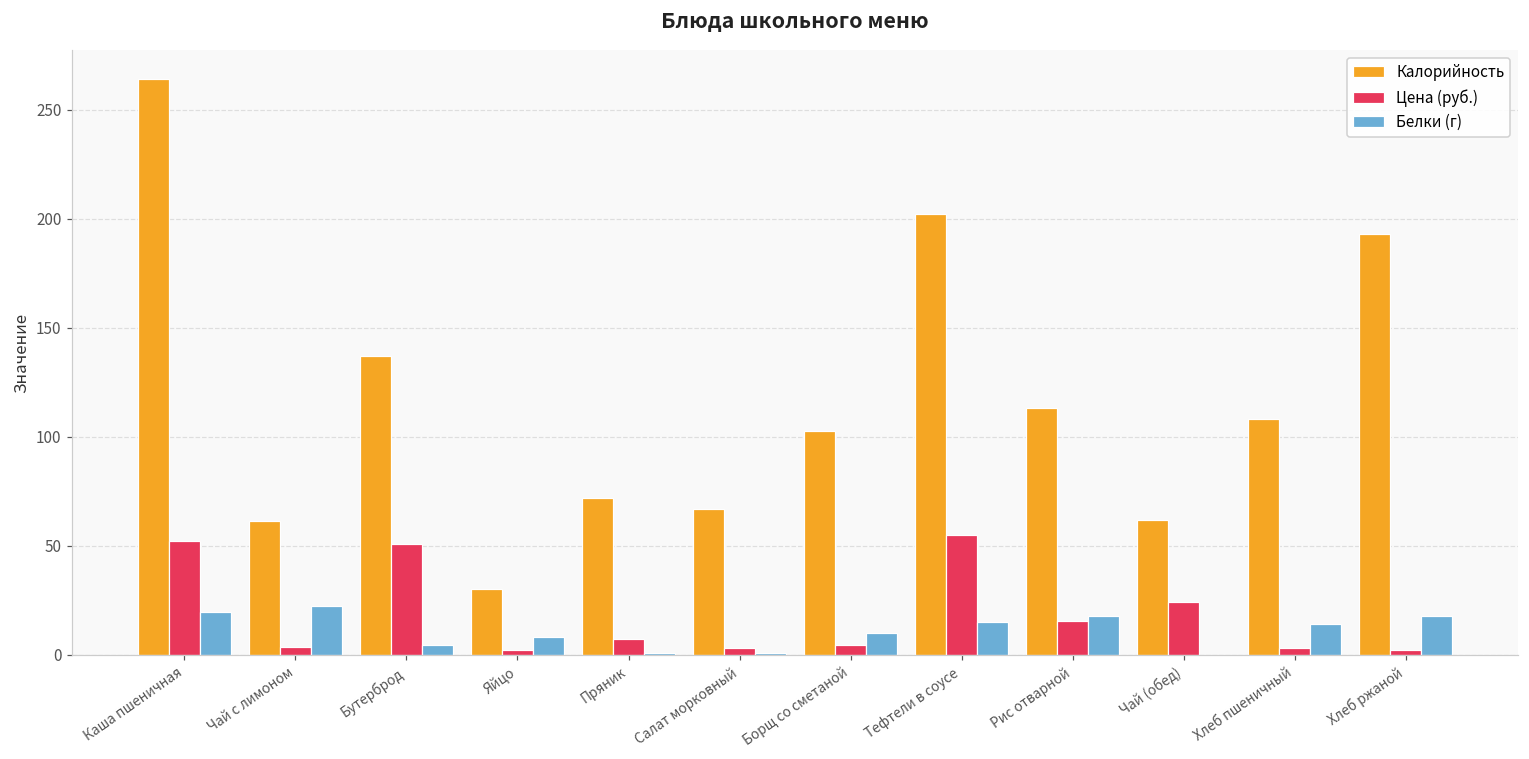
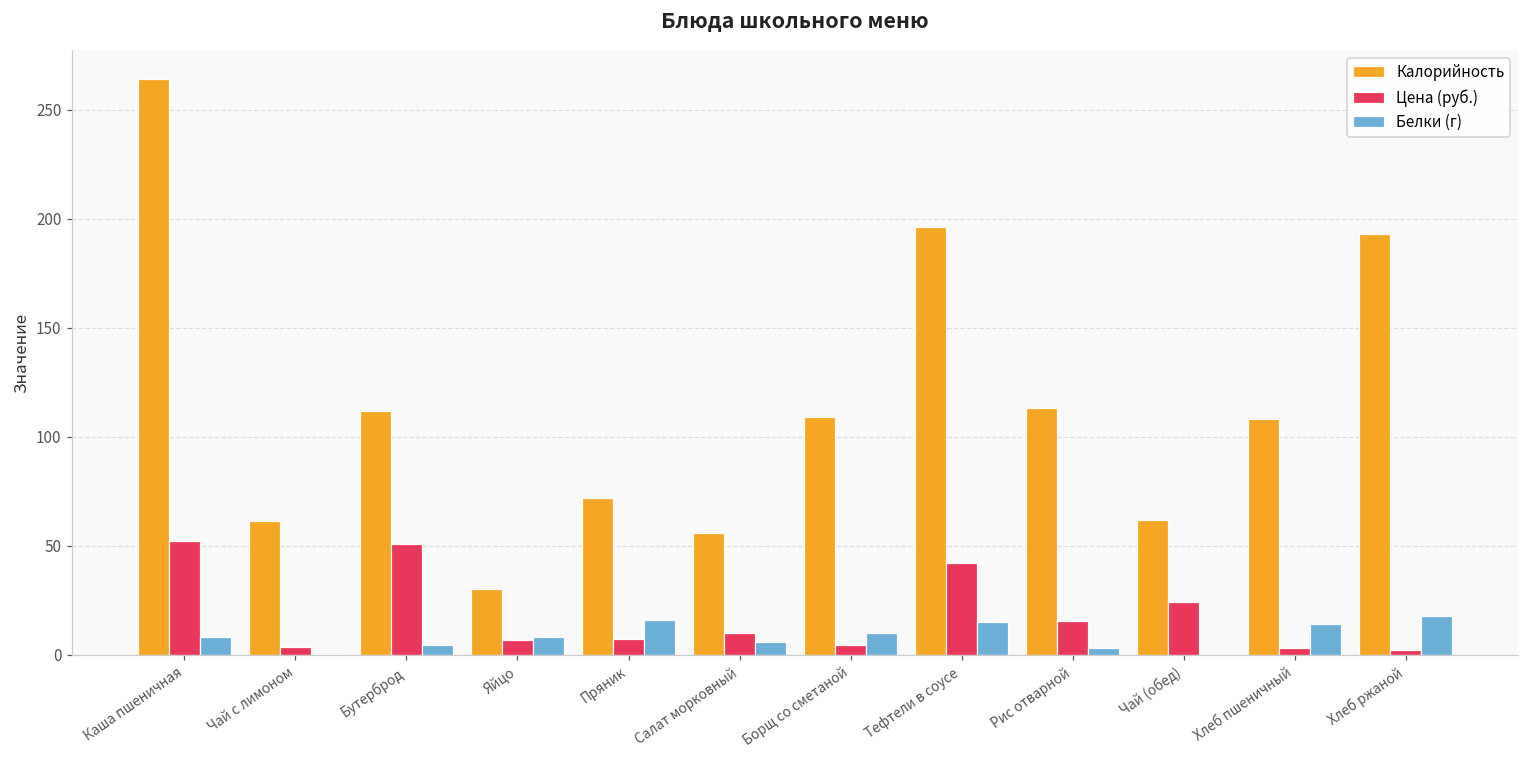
Белки (г), Каша пшеничная: 20 -> 8
Белки (г), Чай с лимоном: 22 -> 0
Калорийность, Бутерброд: 137 -> 112
Цена (руб.), Яйцо: 2 -> 7
Белки (г), Пряник: 1 -> 16
Калорийность, Салат морковный: 67 -> 56
Цена (руб.), Салат морковный: 3 -> 10
Белки (г), Салат морковный: 1 -> 6
Калорийность, Борщ со сметаной: 103 -> 109
Калорийность, Тефтели в соусе: 202 -> 196
Цена (руб.), Тефтели в соусе: 55 -> 42
Белки (г), Рис отварной: 18 -> 3
